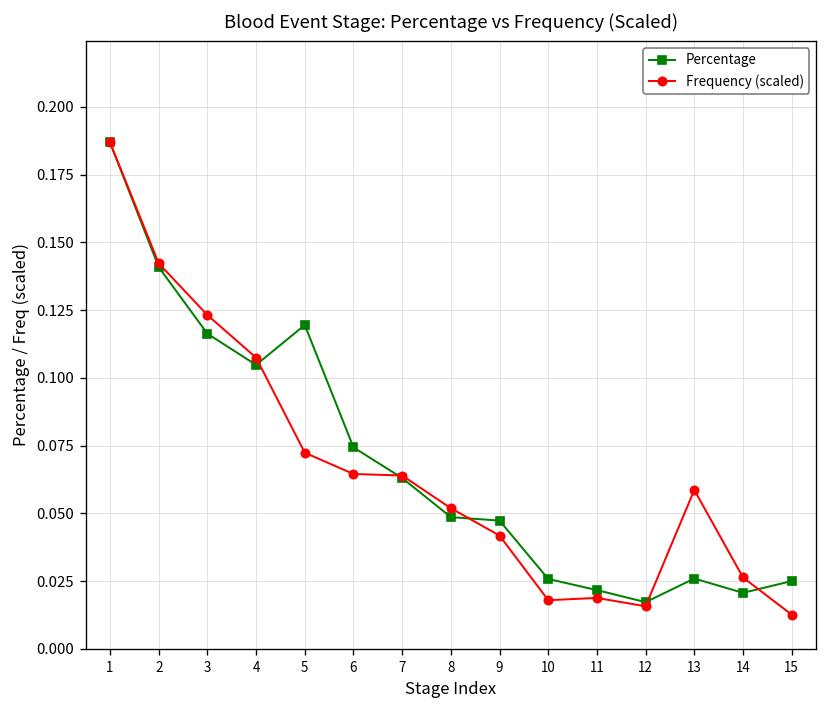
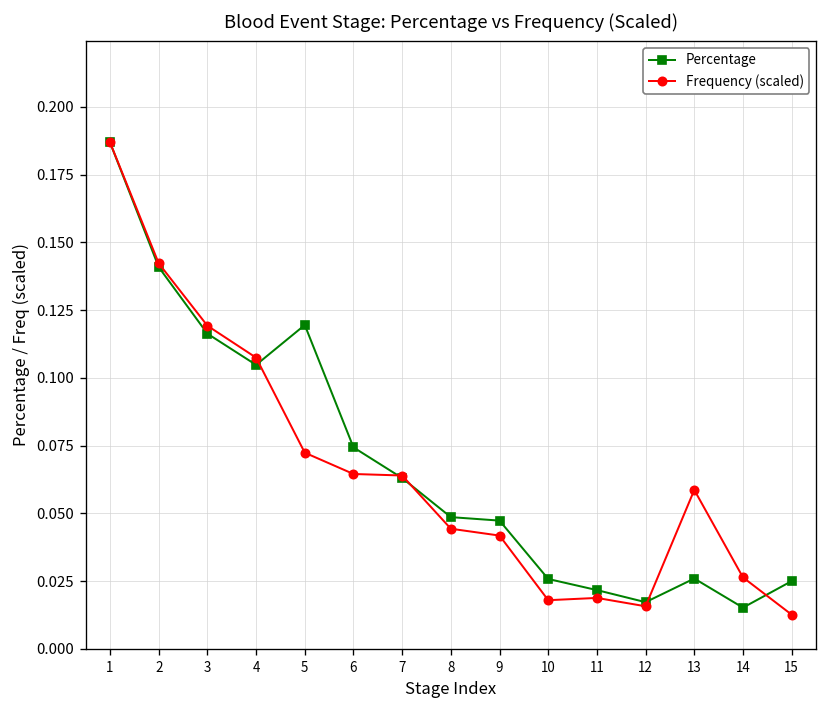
Frequency (scaled), 3: 0.123 -> 0.119
Frequency (scaled), 8: 0.052 -> 0.044
Percentage, 14: 0.021 -> 0.015
